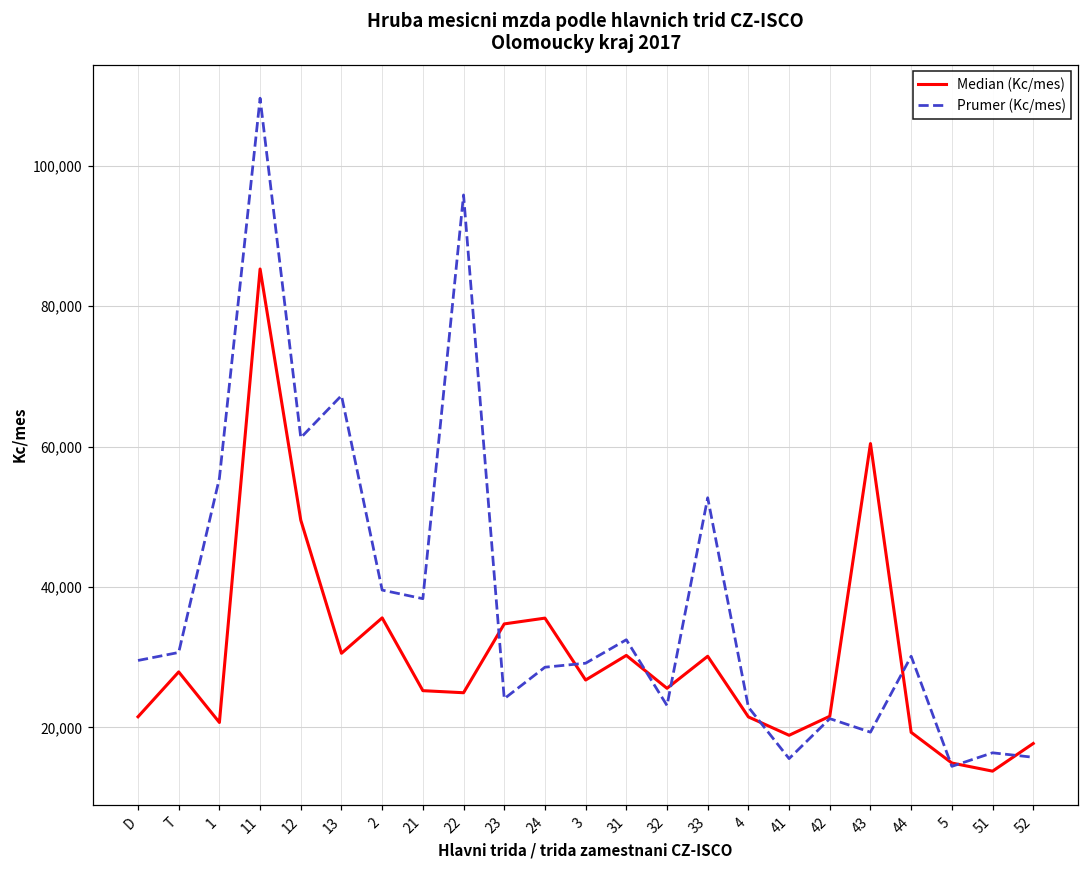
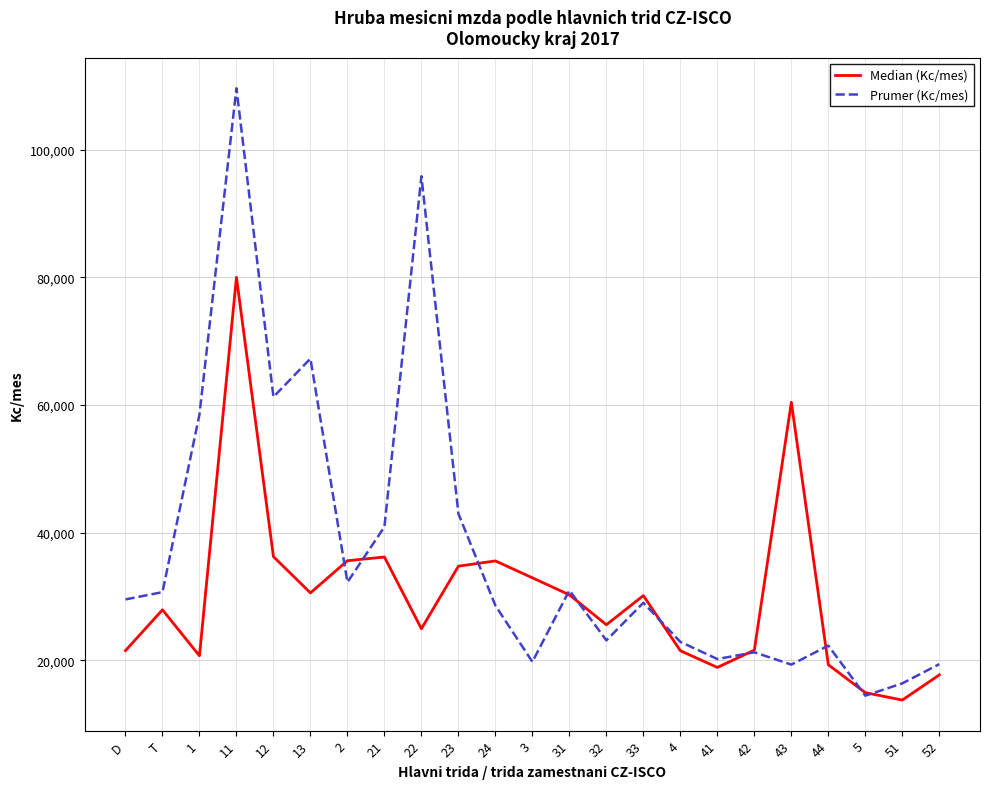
Prumer (Kc/mes), 1: 55,000 -> 59,000
Median (Kc/mes), 11: 85,000 -> 80,000
Median (Kc/mes), 12: 50,000 -> 36,000
Prumer (Kc/mes), 2: 40,000 -> 32,000
Median (Kc/mes), 21: 25,000 -> 36,000
Prumer (Kc/mes), 21: 38,000 -> 41,000
Prumer (Kc/mes), 23: 24,000 -> 43,000
Median (Kc/mes), 3: 27,000 -> 33,000
Prumer (Kc/mes), 3: 29,000 -> 20,000
Prumer (Kc/mes), 31: 32,000 -> 31,000
Prumer (Kc/mes), 33: 53,000 -> 29,000
Prumer (Kc/mes), 41: 16,000 -> 20,000
Prumer (Kc/mes), 44: 30,000 -> 22,000
Prumer (Kc/mes), 52: 16,000 -> 19,000
